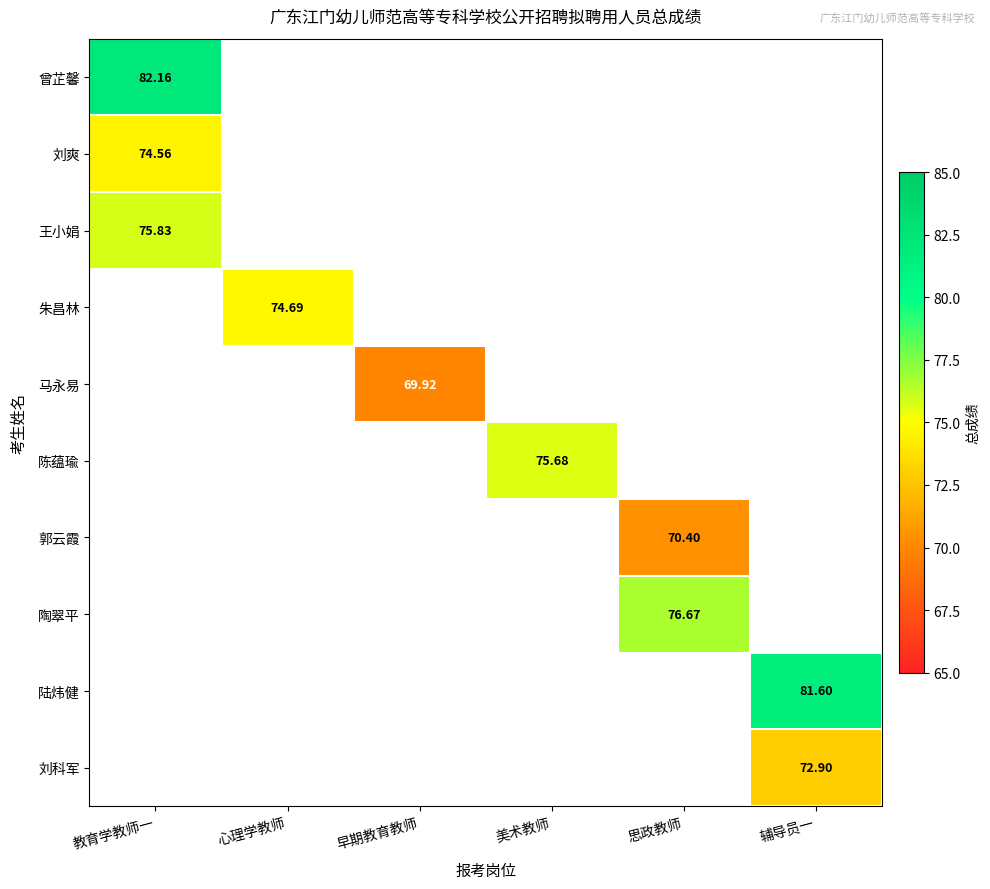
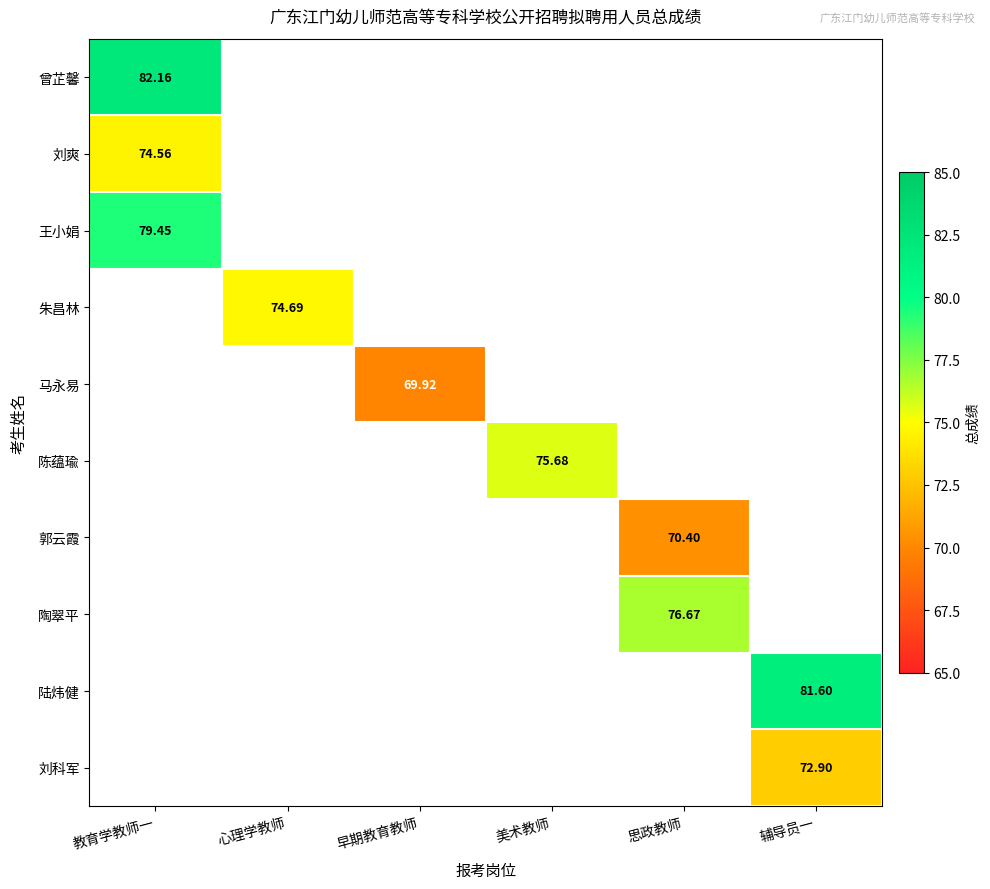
王小娟, 教育学教师一: 75.83 -> 79.45
